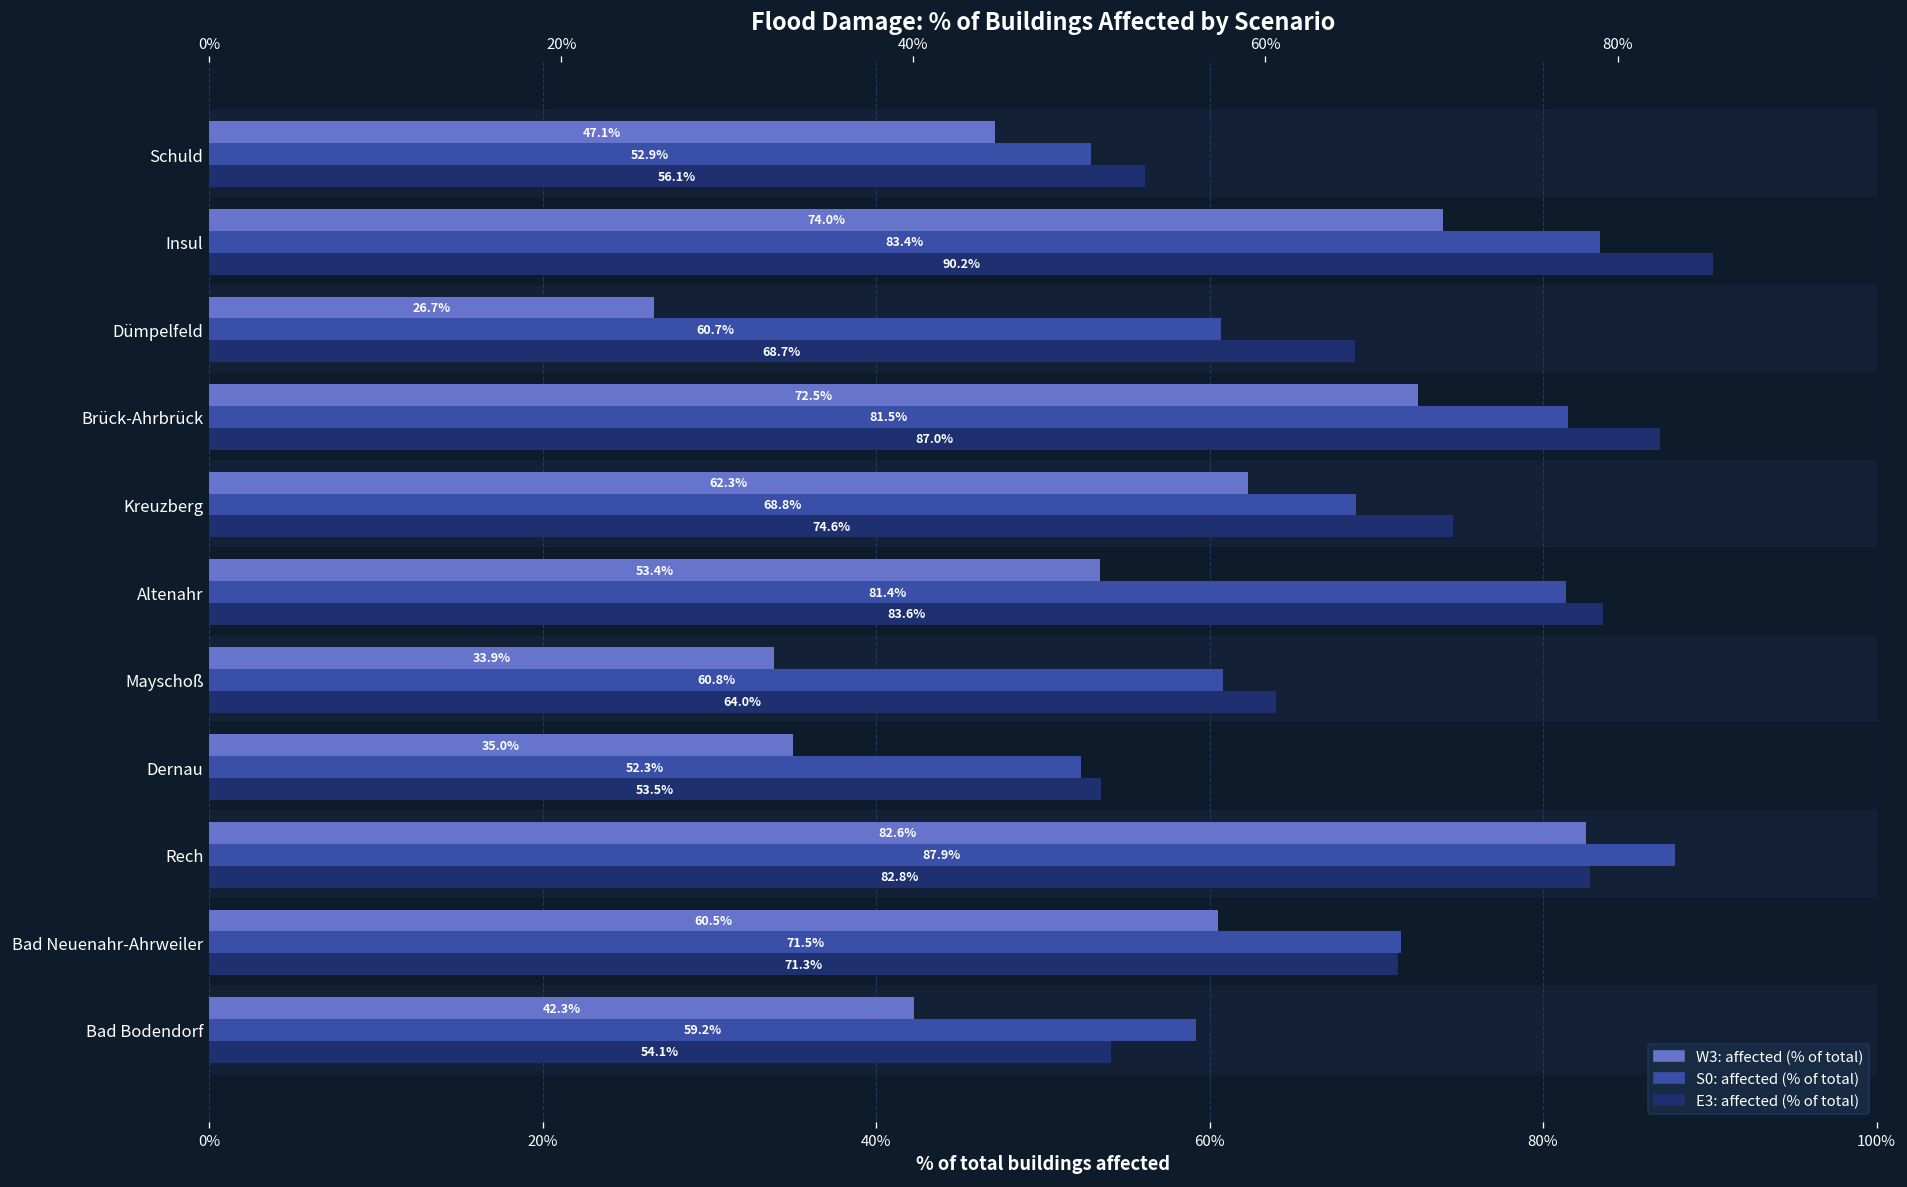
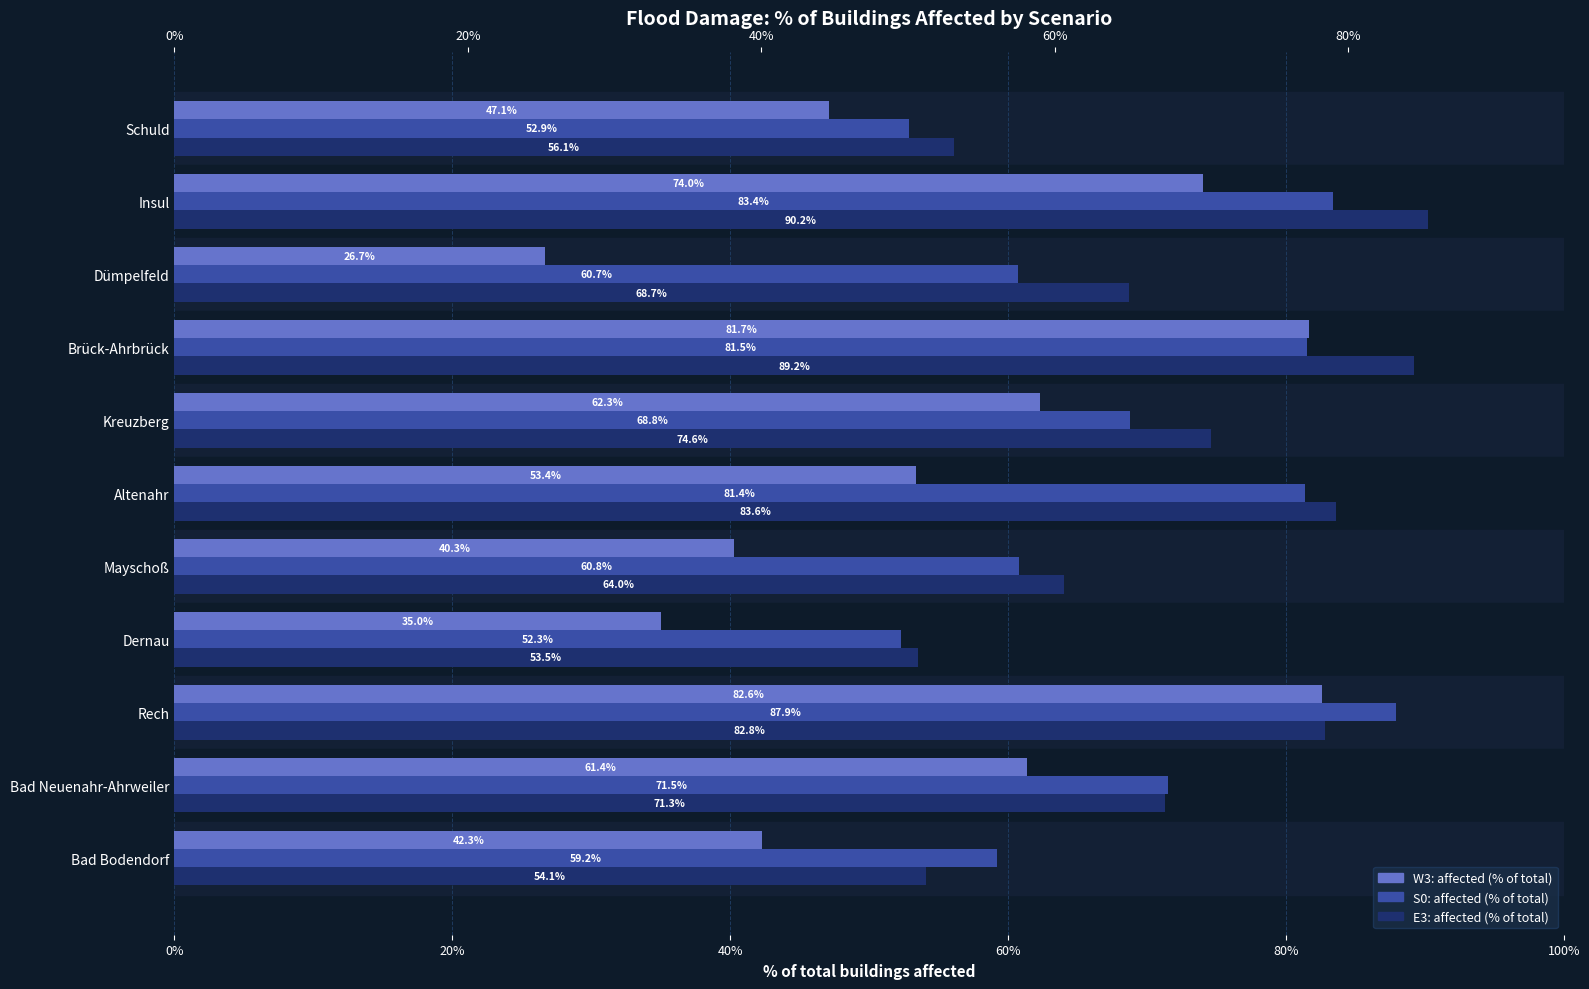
W3: affected (% of total), Brück-Ahrbrück: 72.5% -> 81.7%
E3: affected (% of total), Brück-Ahrbrück: 87.0% -> 89.2%
W3: affected (% of total), Mayschoß: 33.9% -> 40.3%
W3: affected (% of total), Bad Neuenahr-Ahrweiler: 60.5% -> 61.4%
